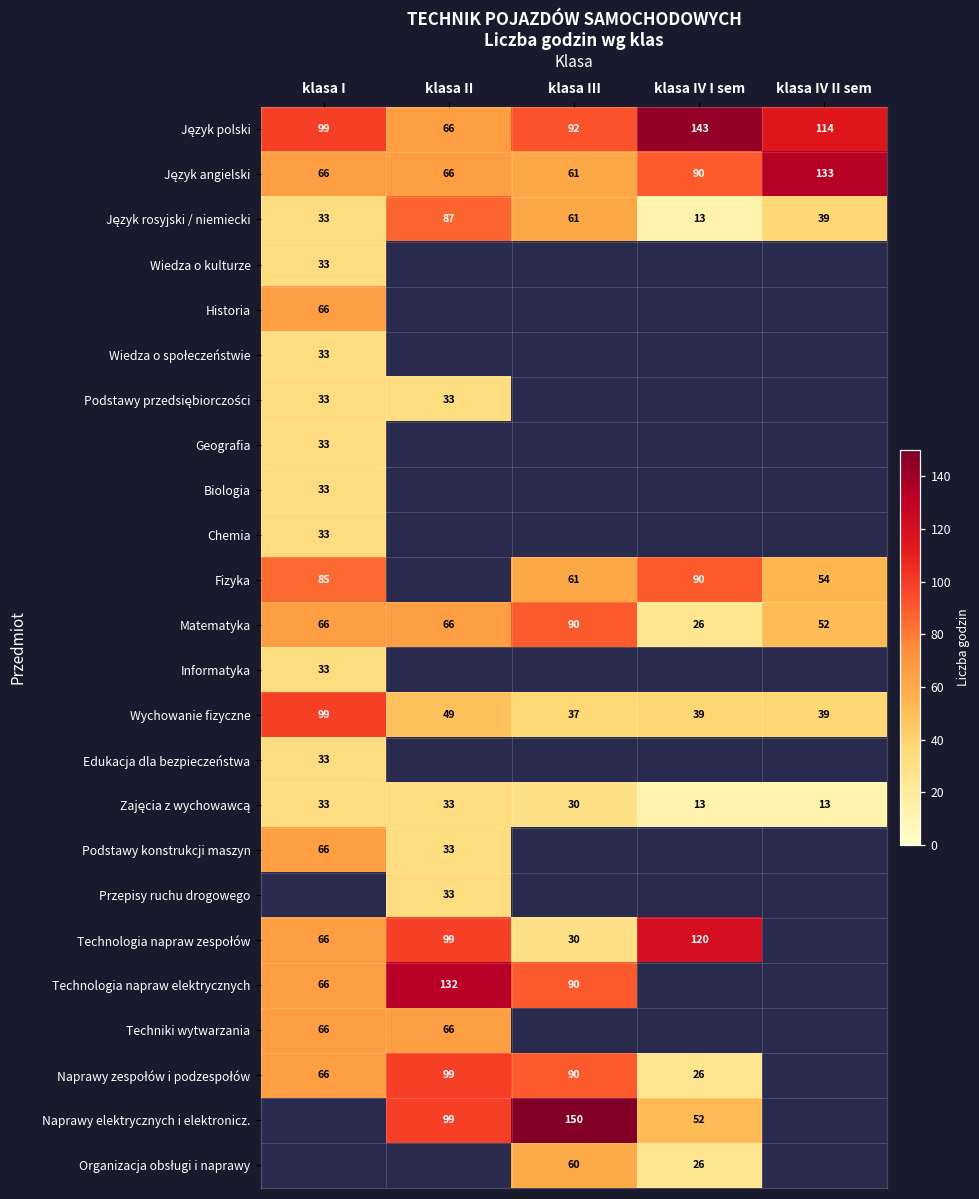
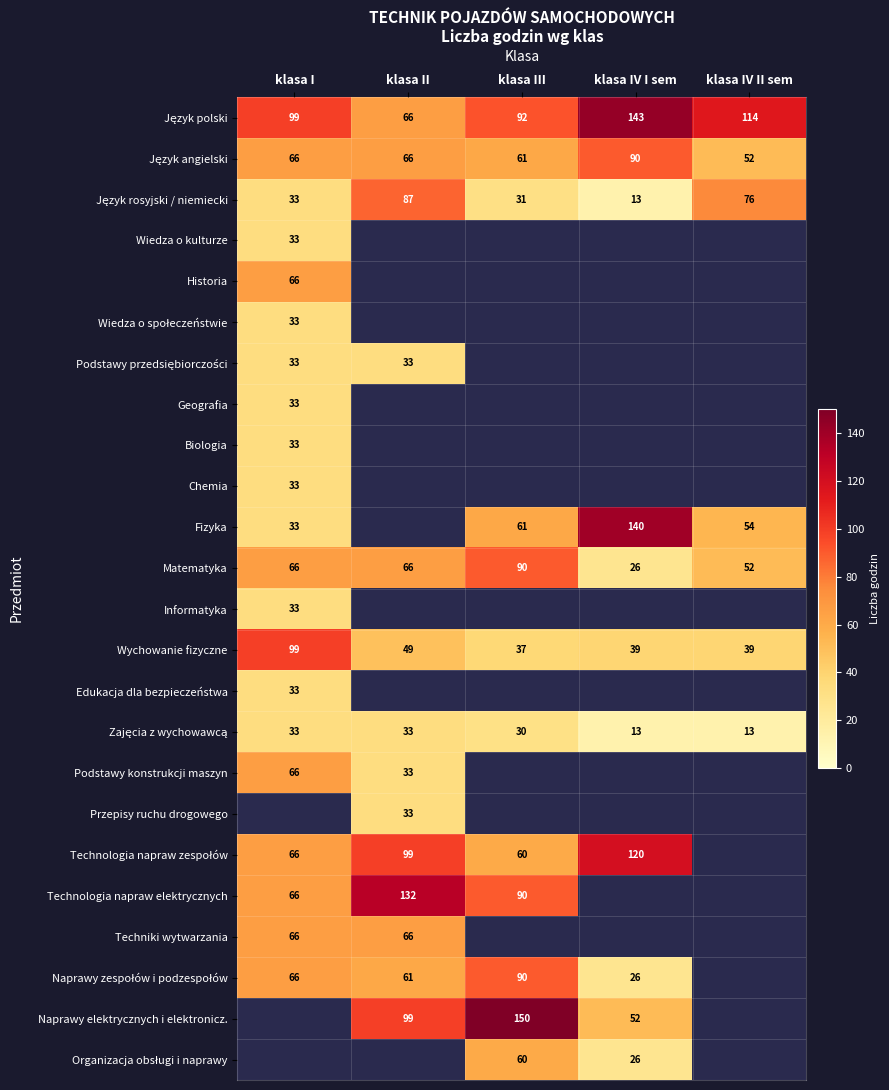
Język angielski, klasa IV II sem: 133 -> 52
Język rosyjski / niemiecki, klasa III: 61 -> 31
Język rosyjski / niemiecki, klasa IV II sem: 39 -> 76
Fizyka, klasa I: 85 -> 33
Fizyka, klasa IV I sem: 90 -> 140
Technologia napraw zespołów, klasa III: 30 -> 60
Naprawy zespołów i podzespołów, klasa II: 99 -> 61
